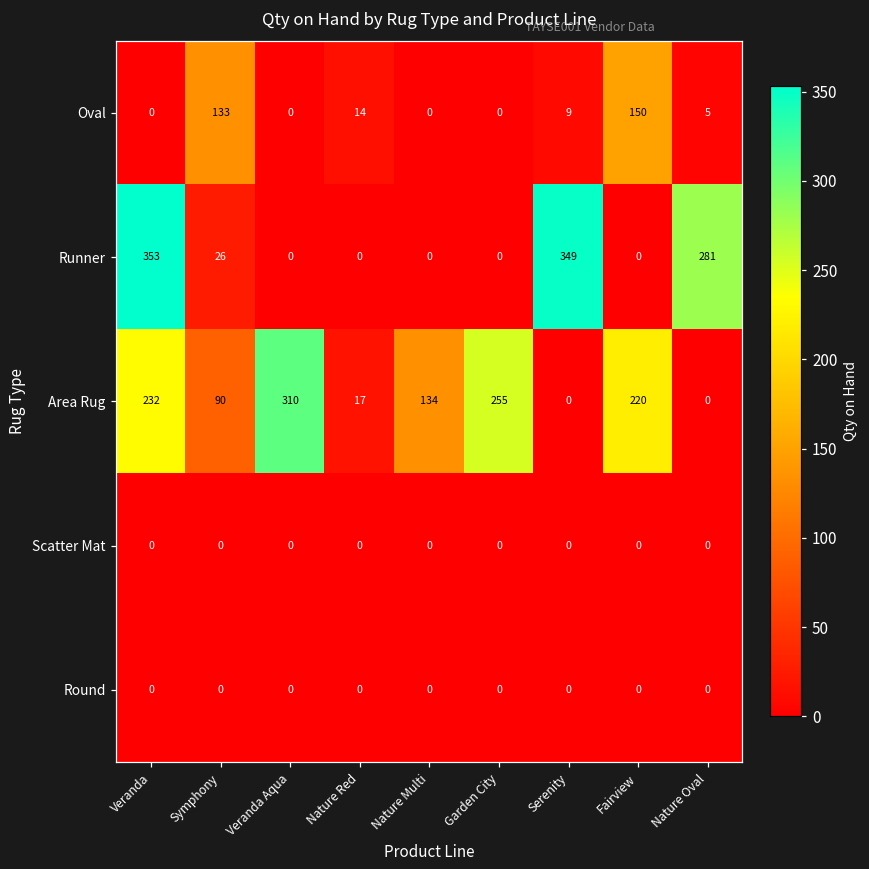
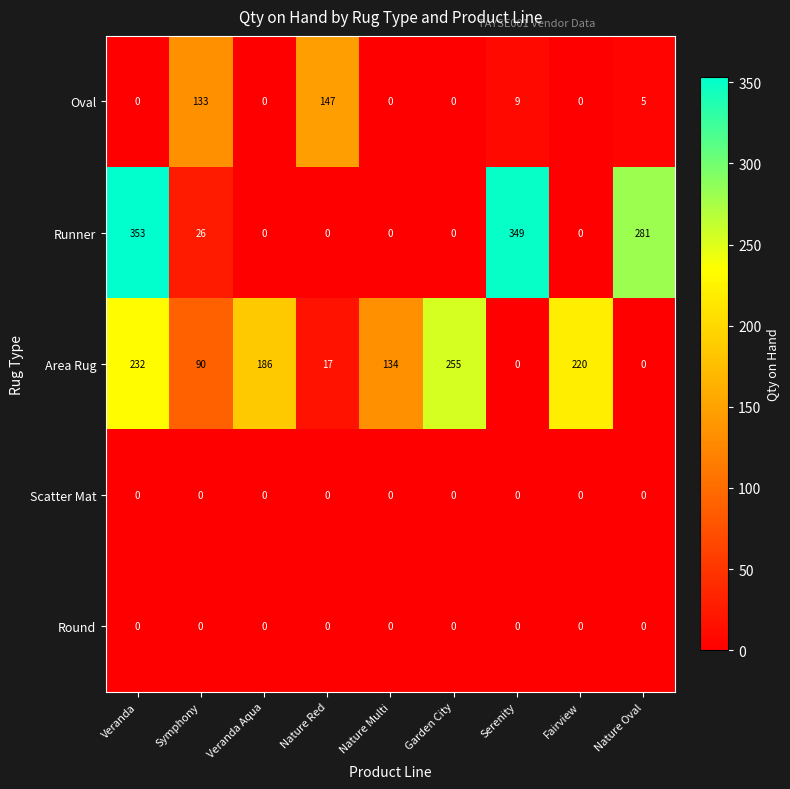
Oval, Nature Red: 14 -> 147
Oval, Fairview: 150 -> 0
Area Rug, Veranda Aqua: 310 -> 186
